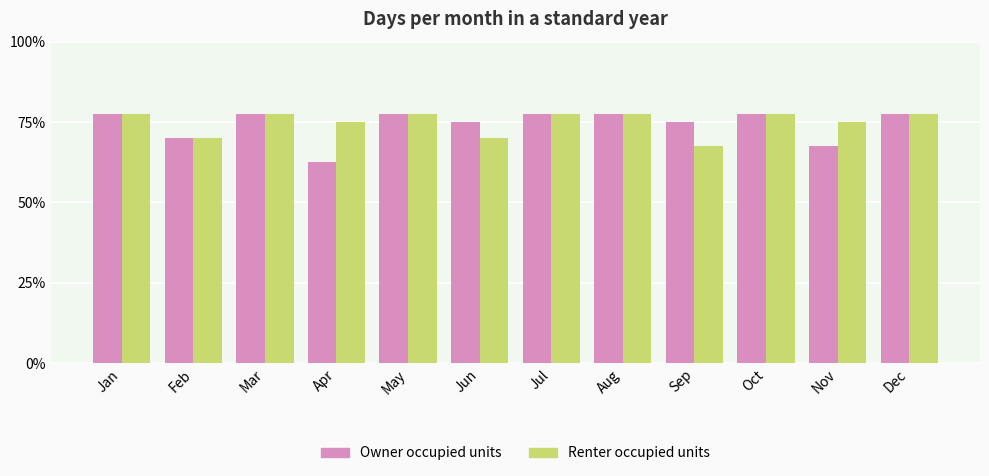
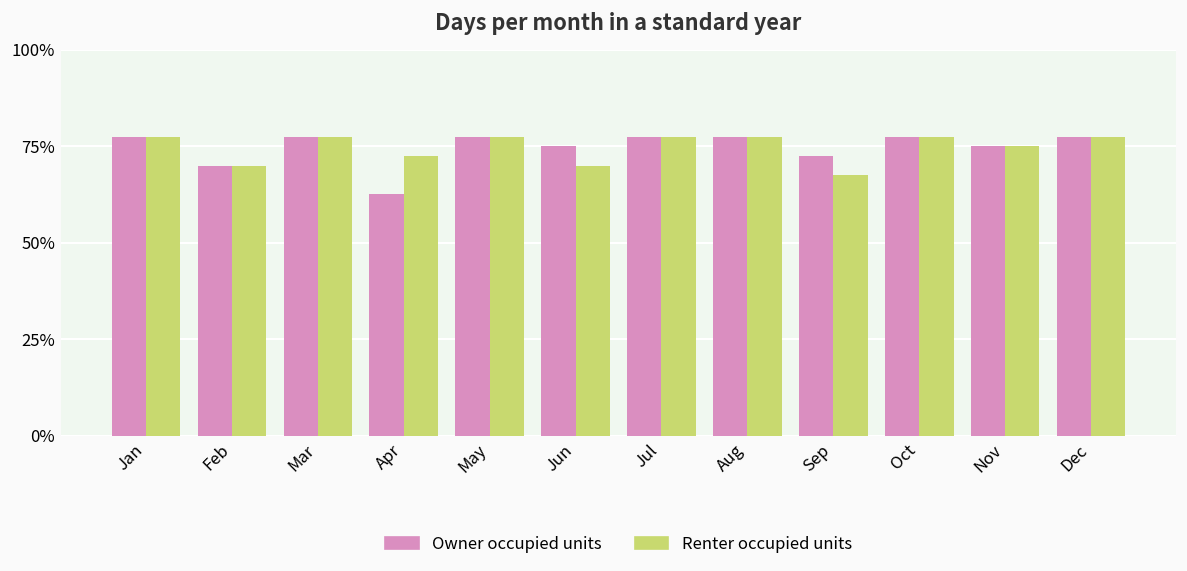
Renter occupied units, Apr: 75% -> 73%
Owner occupied units, Sep: 75% -> 73%
Owner occupied units, Nov: 68% -> 75%
